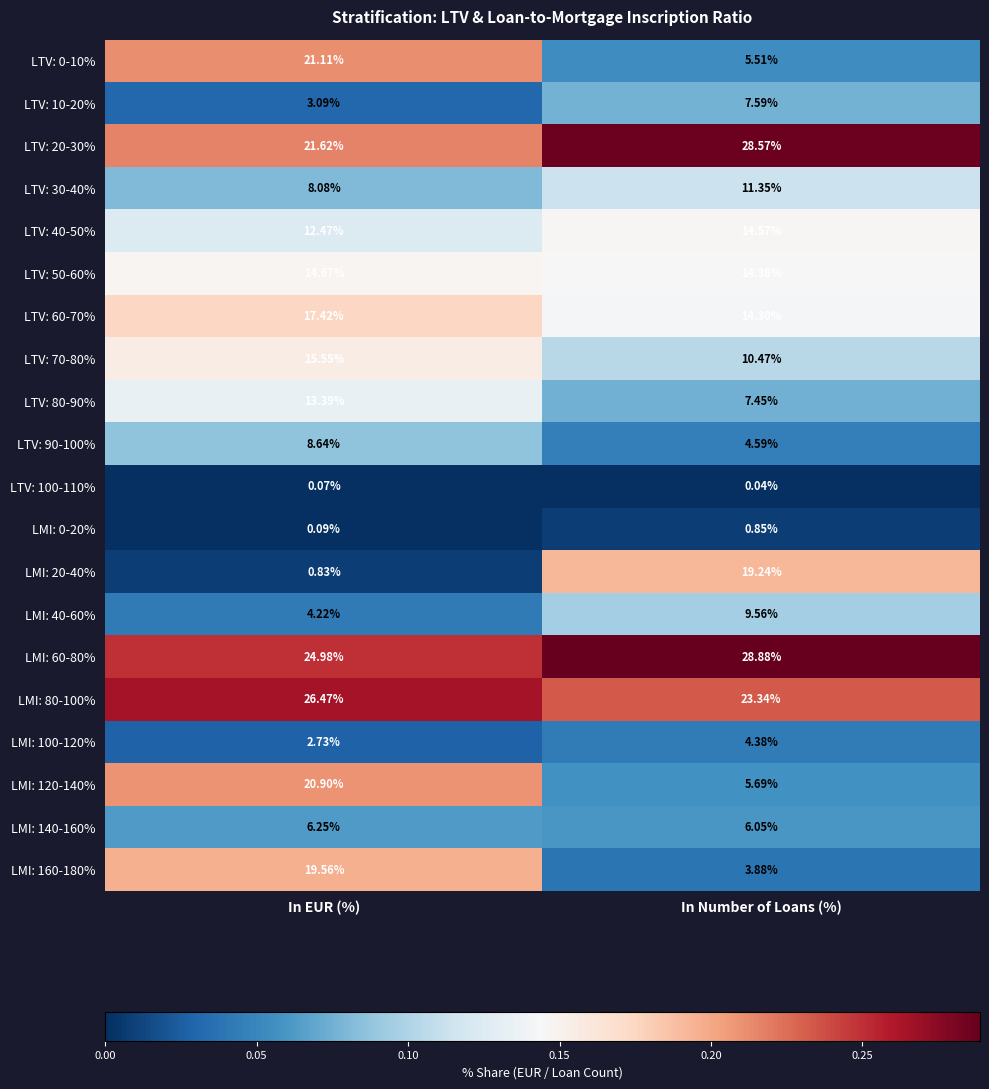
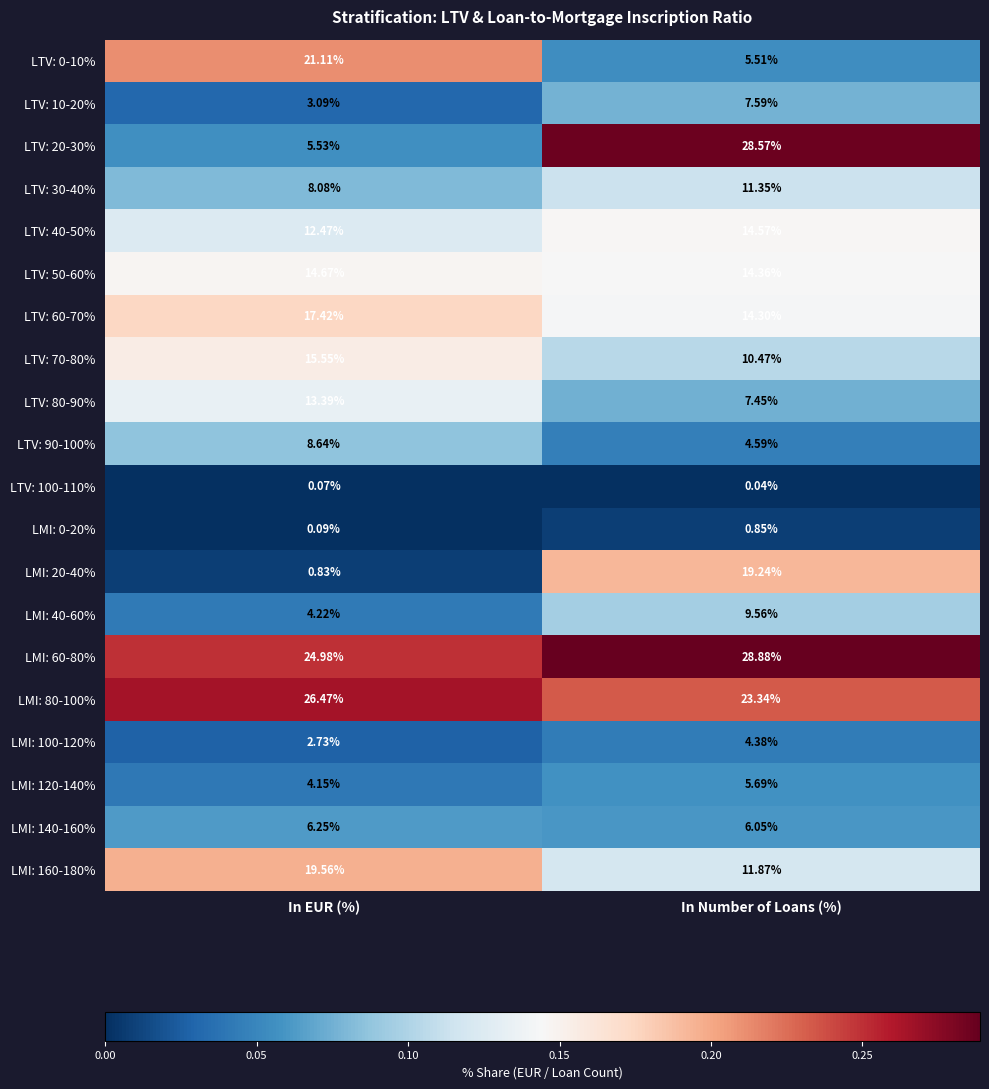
LTV: 20-30%, In EUR (%): 21.62% -> 5.53%
LMI: 120-140%, In EUR (%): 20.90% -> 4.15%
LMI: 160-180%, In Number of Loans (%): 3.88% -> 11.87%
